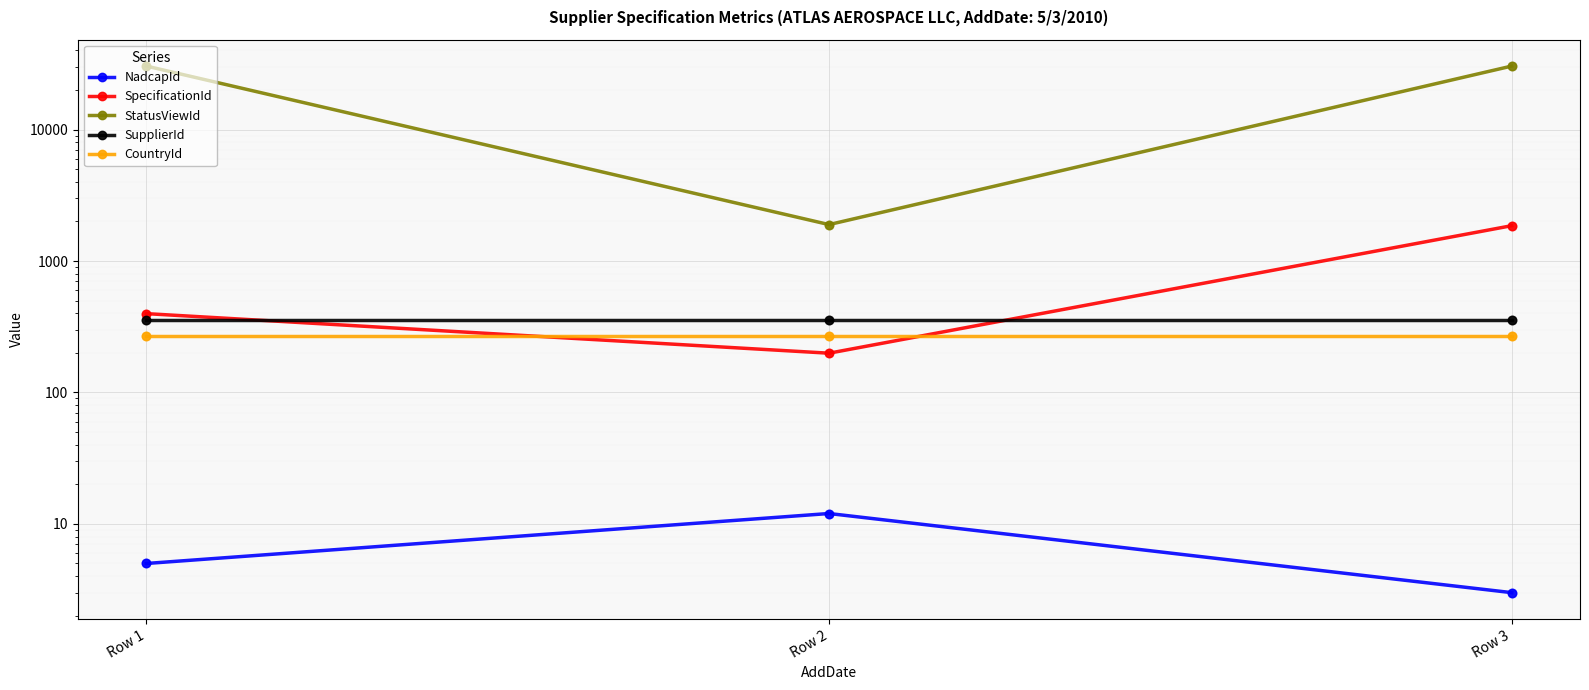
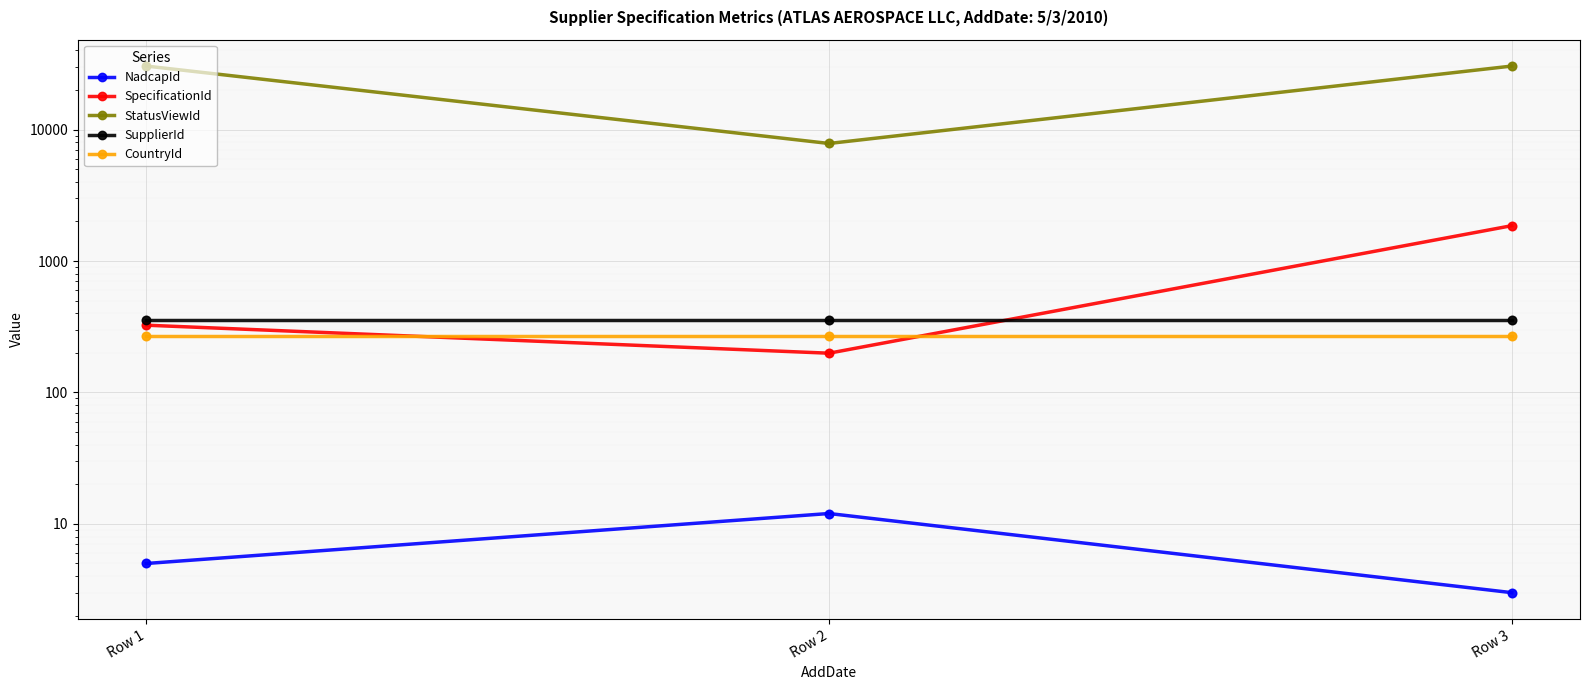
SpecificationId, Row 1: 400 -> 330
StatusViewId, Row 2: 1900 -> 8000
